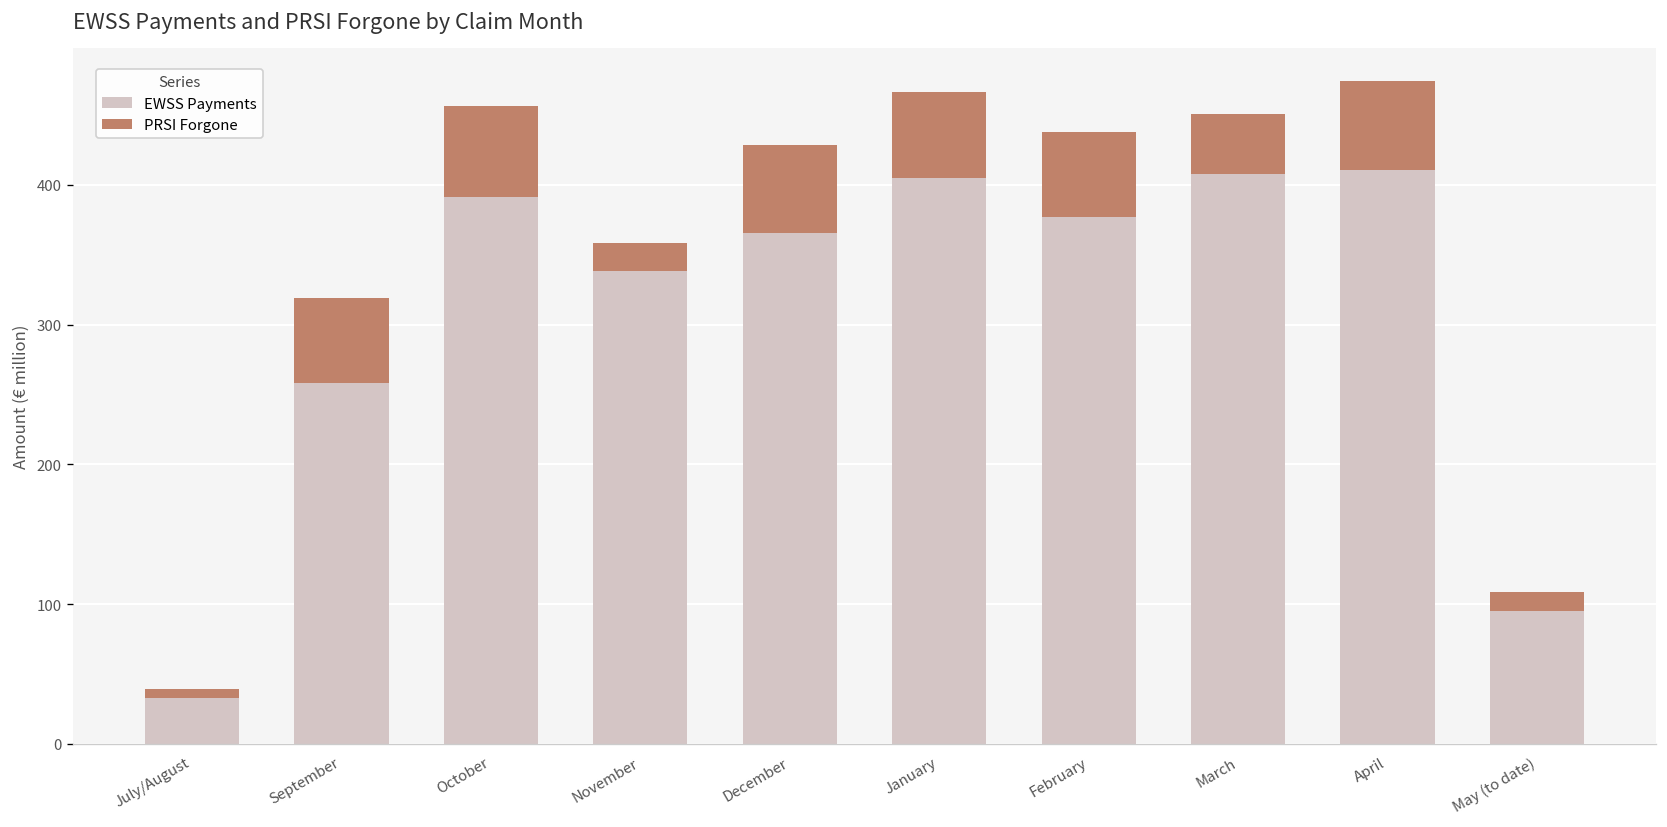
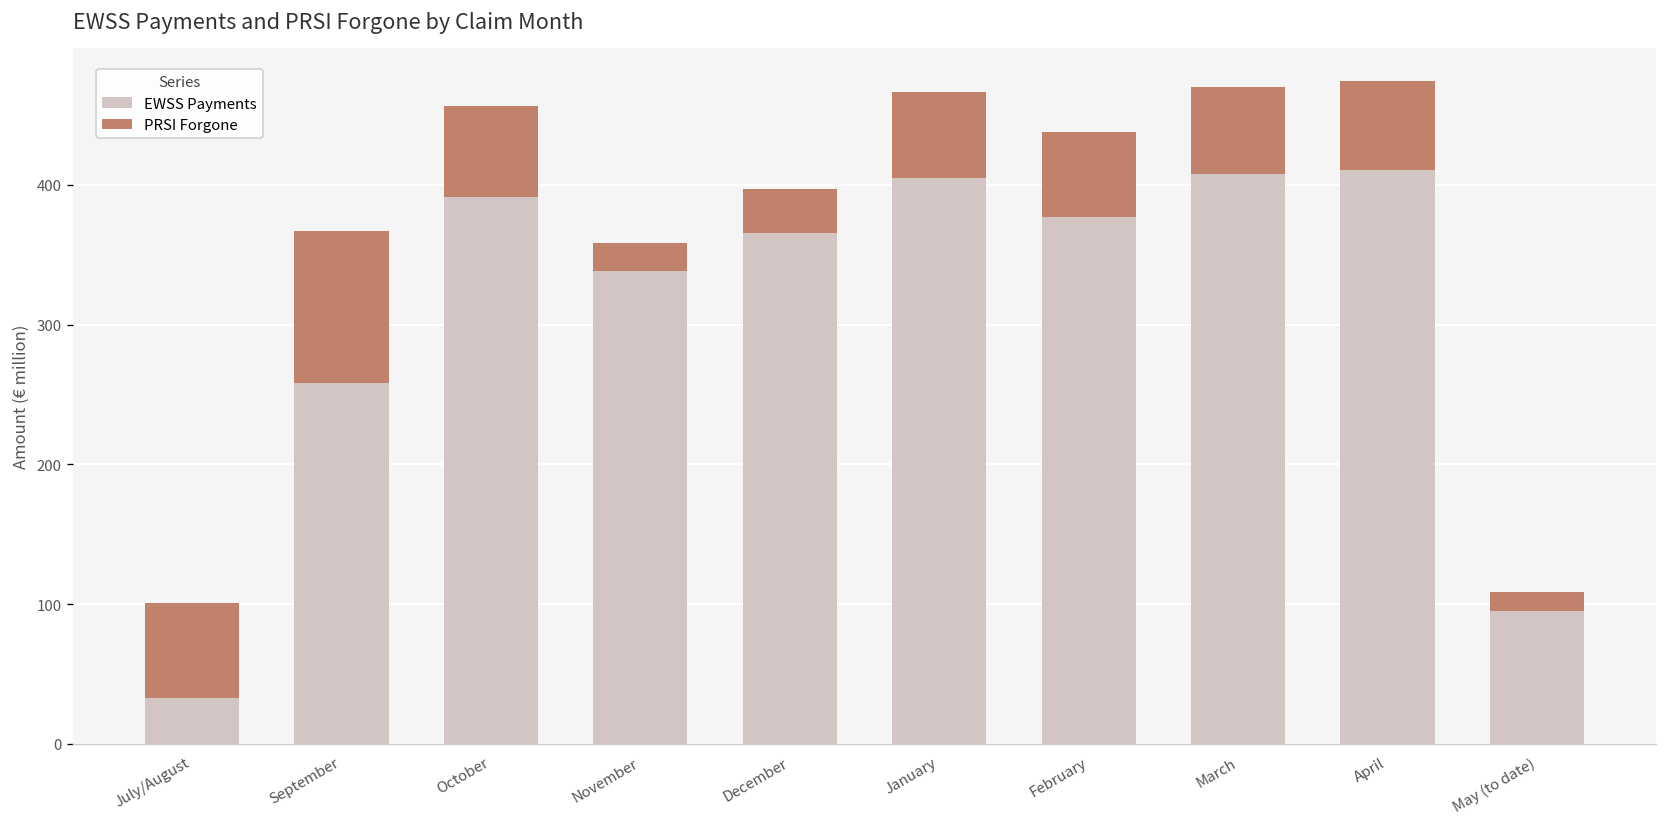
PRSI Forgone, July/August: 7 -> 68
PRSI Forgone, September: 61 -> 109
PRSI Forgone, December: 63 -> 31
PRSI Forgone, March: 43 -> 62
